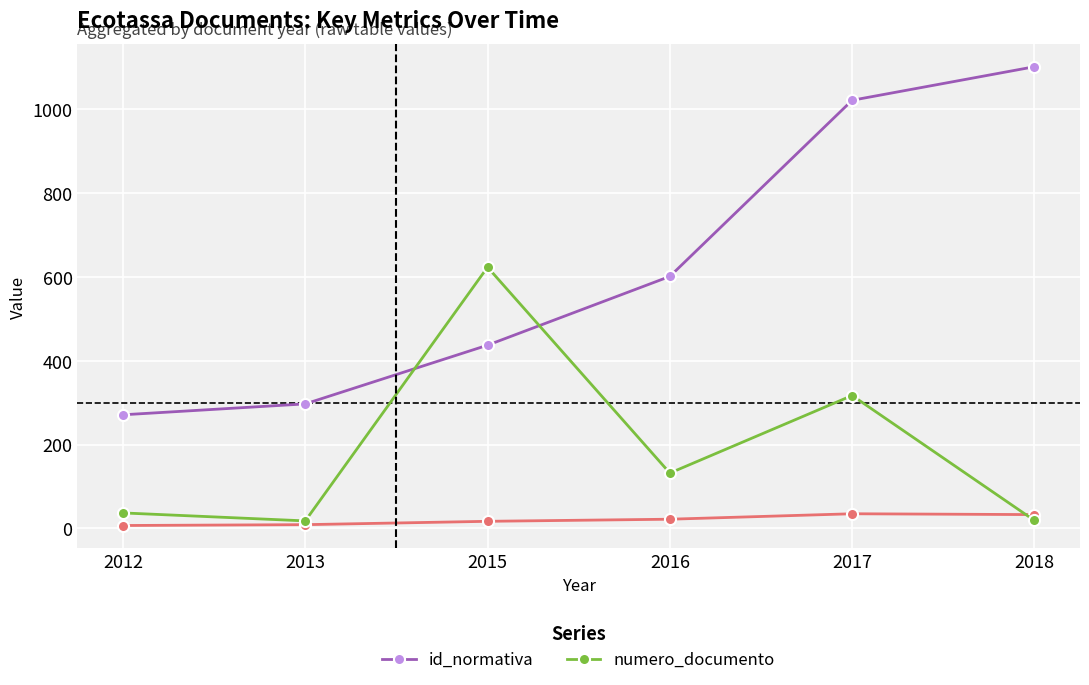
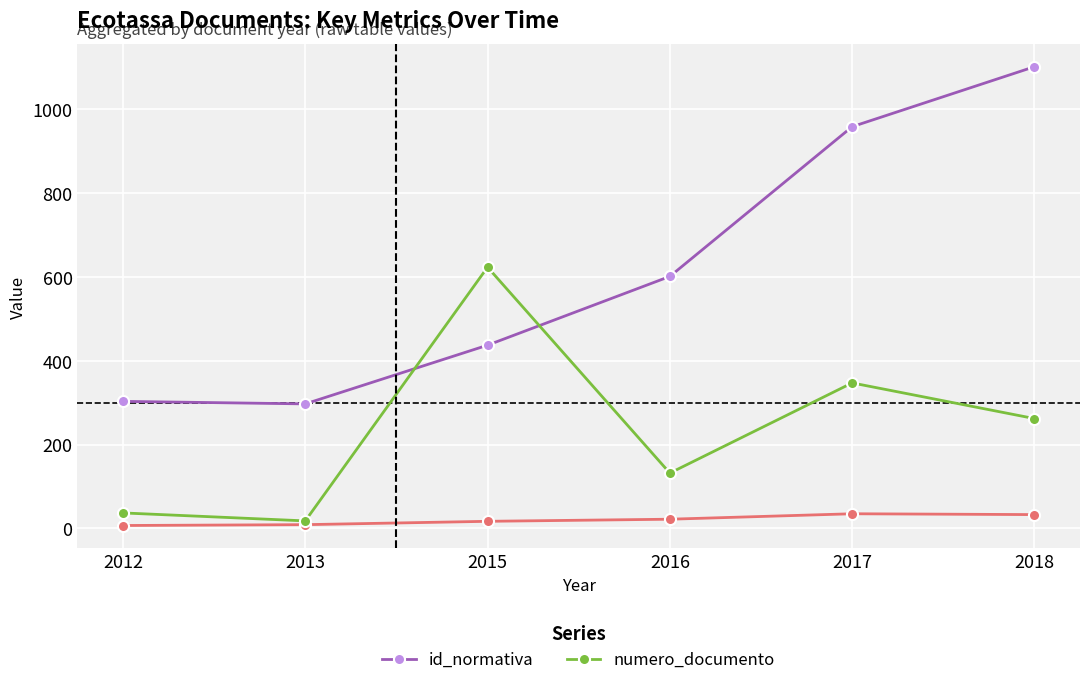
id_normativa, 2012: 270 -> 300
id_normativa, 2017: 1020 -> 960
numero_documento, 2017: 320 -> 350
numero_documento, 2018: 20 -> 260
